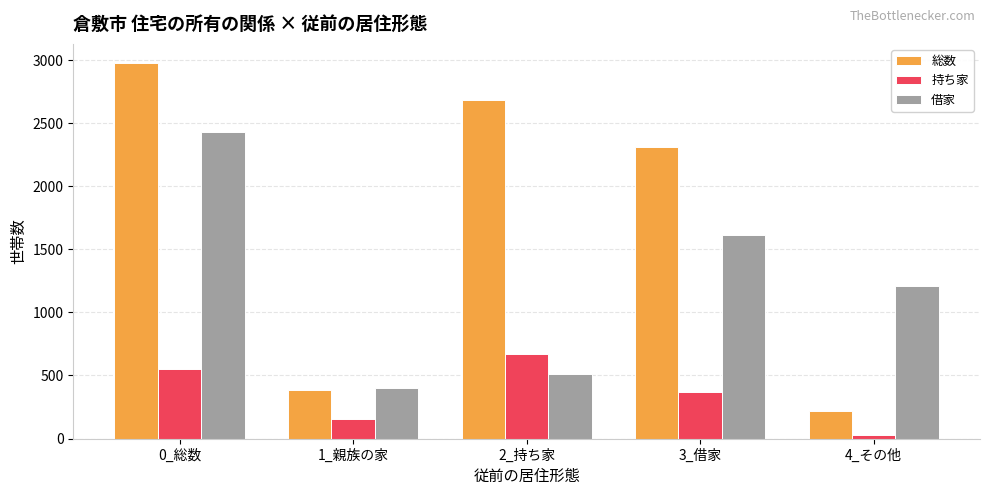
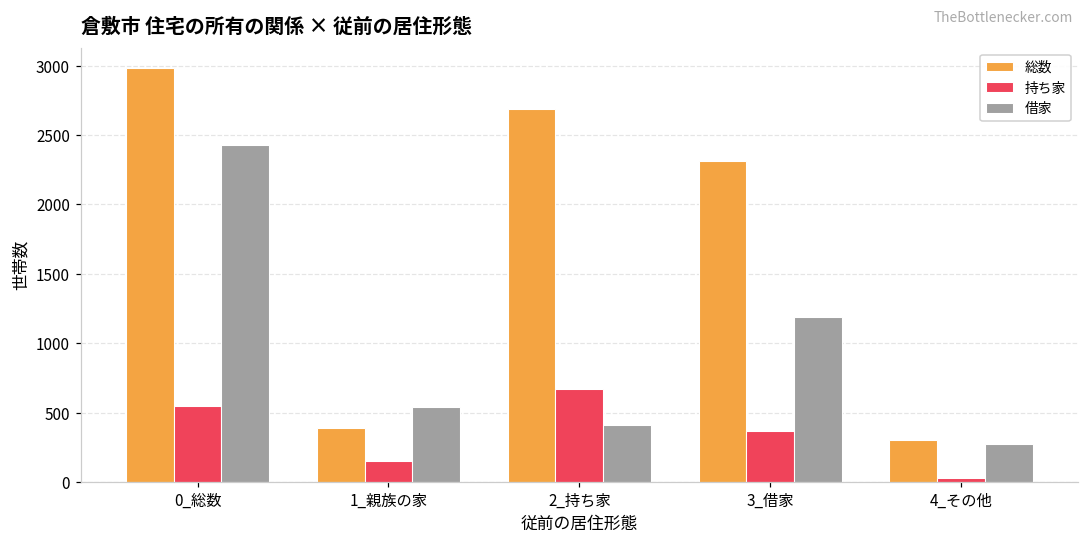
借家, 1_親族の家: 400 -> 540
借家, 2_持ち家: 510 -> 410
借家, 3_借家: 1620 -> 1190
総数, 4_その他: 220 -> 300
借家, 4_その他: 1210 -> 270
